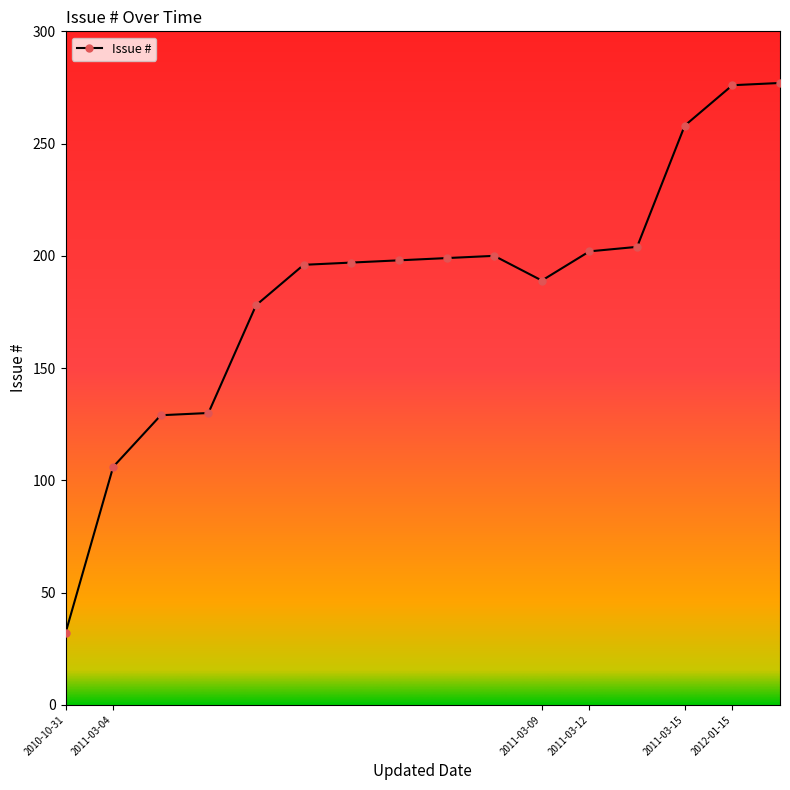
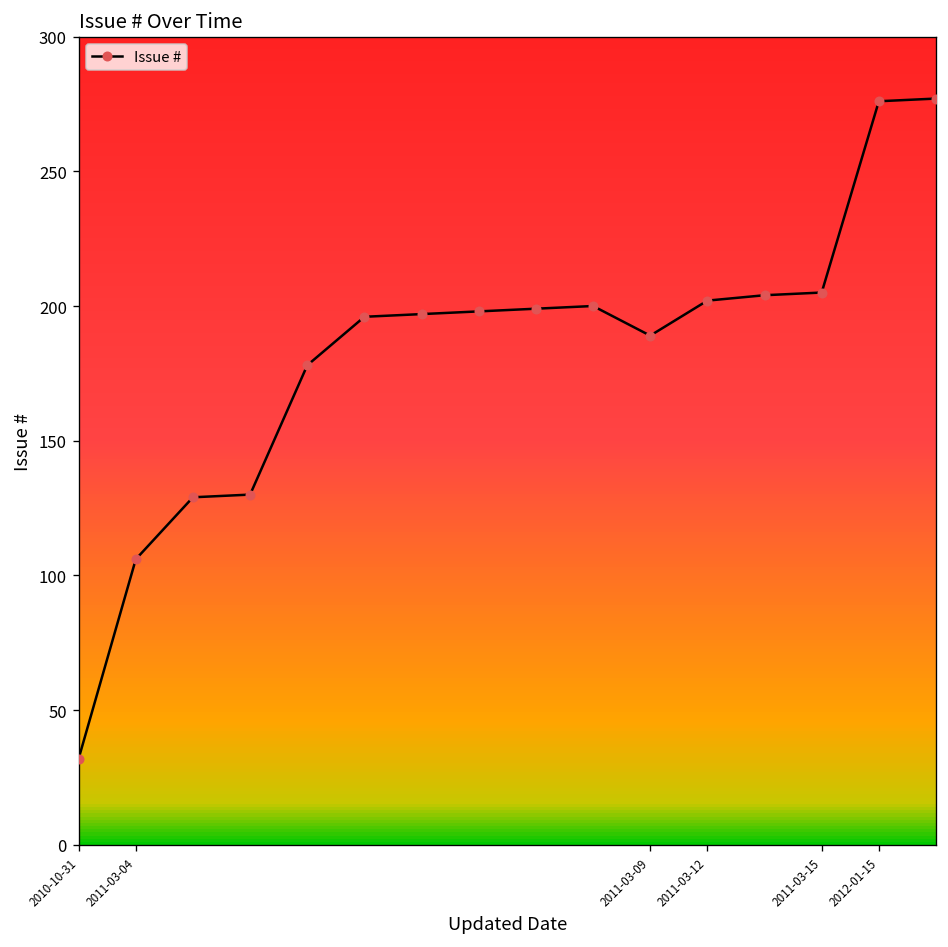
2011-03-15: 258 -> 205
